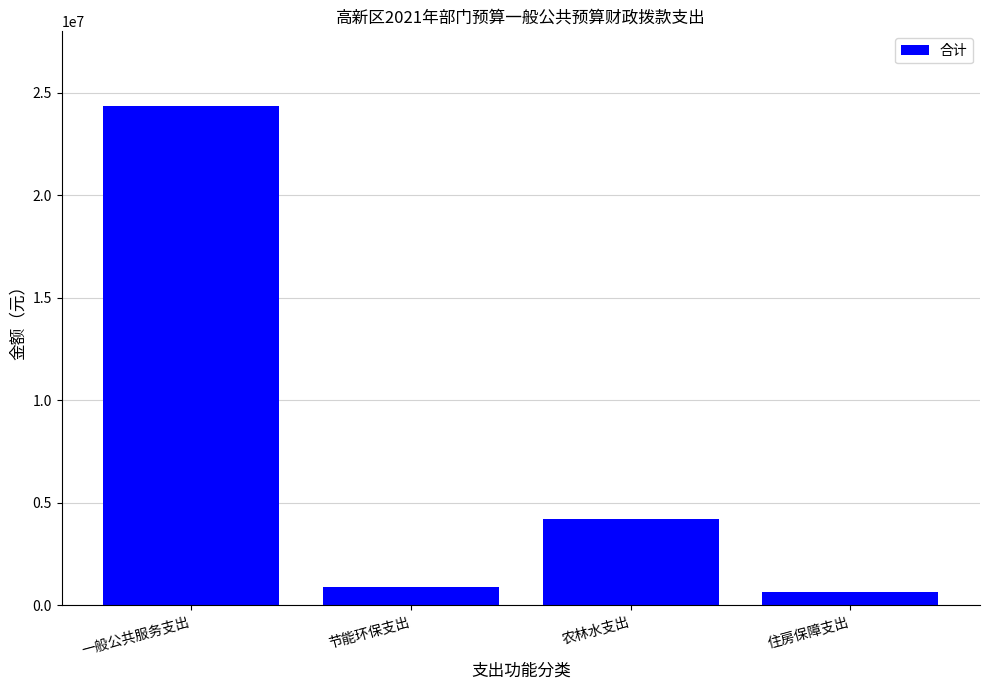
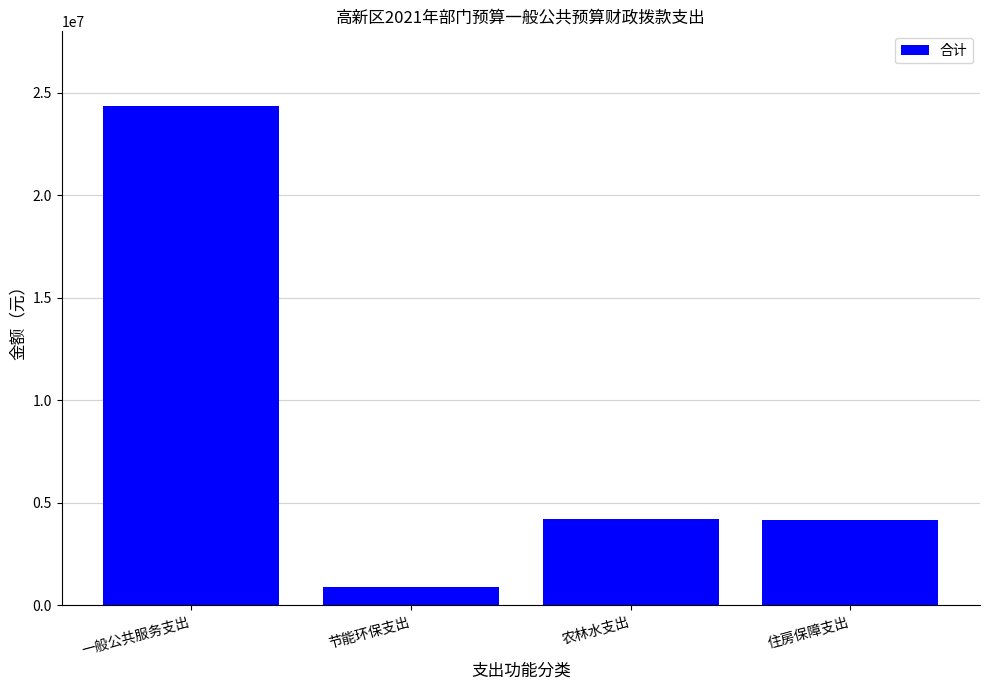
住房保障支出: 600000 -> 4200000
